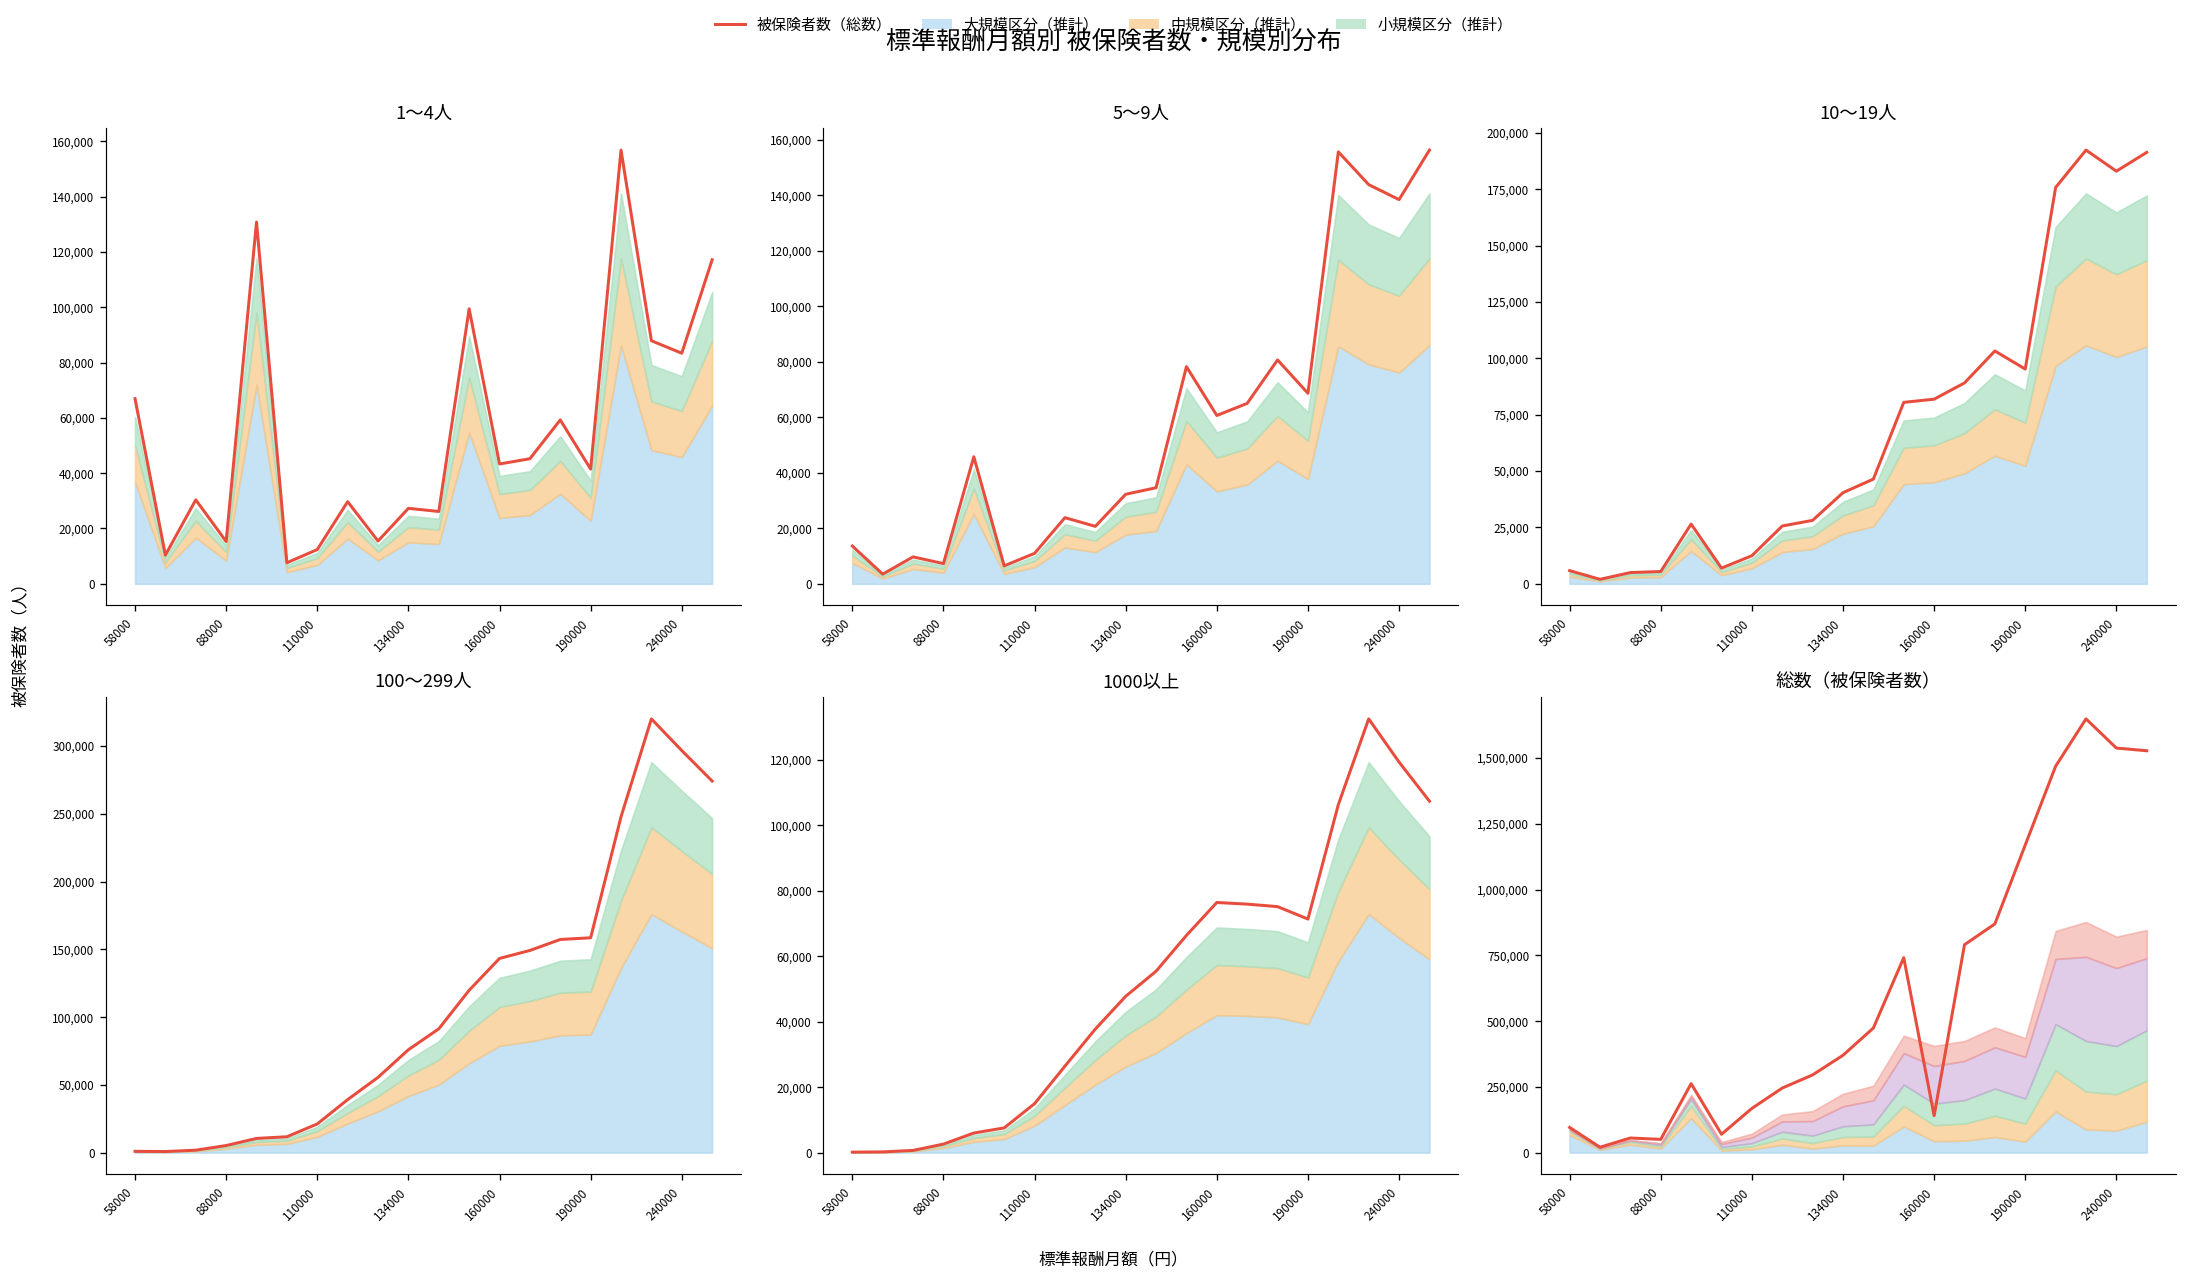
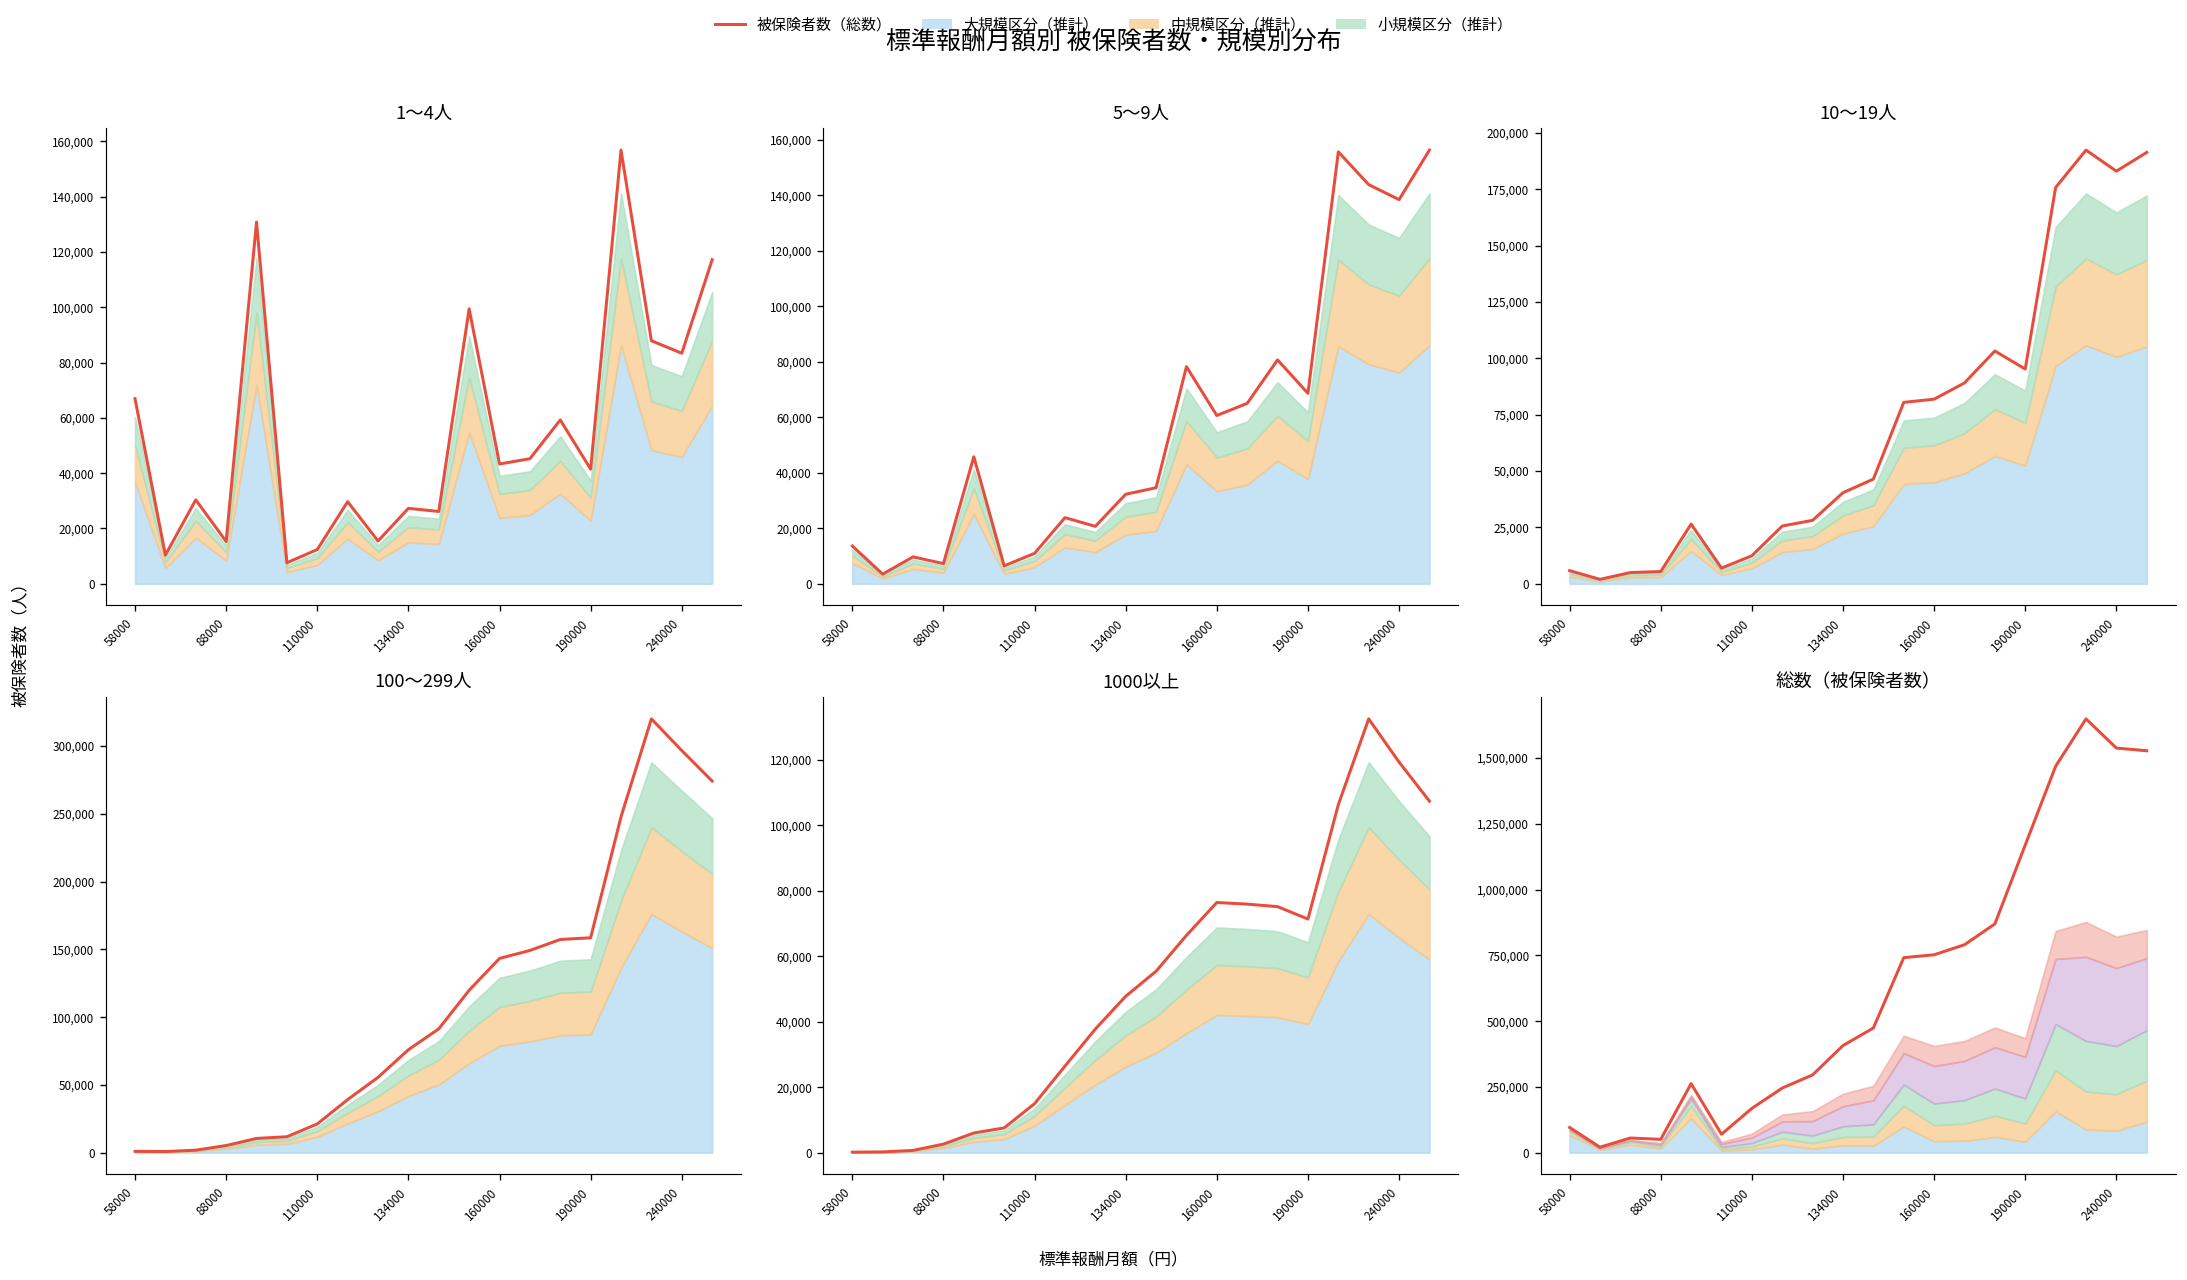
総数（被保険者数）, 被保険者数（総数）, 134000: 370,000 -> 410,000
総数（被保険者数）, 被保険者数（総数）, 160000: 140,000 -> 750,000
